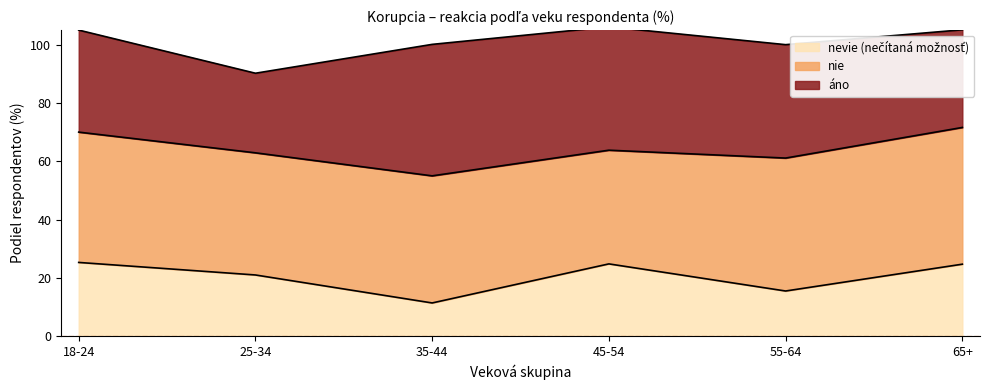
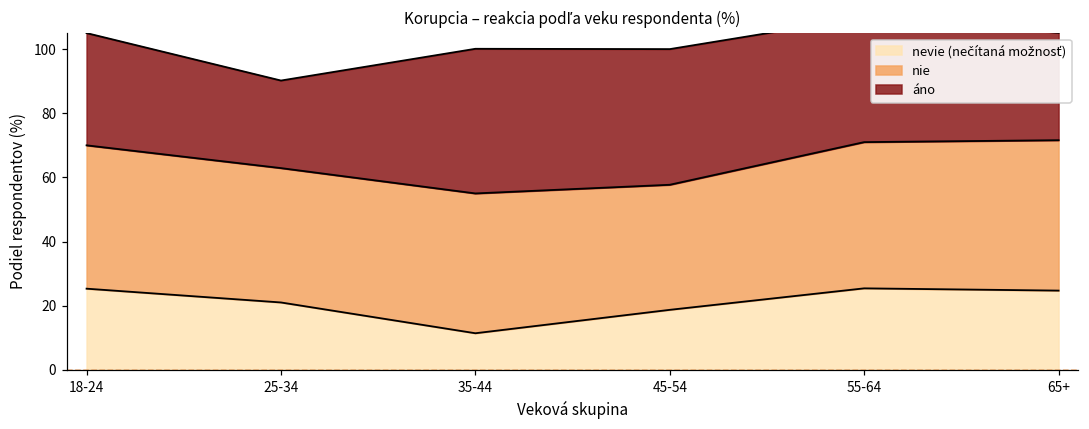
nevie (nečítaná možnosť), 45-54: 25 -> 19
nevie (nečítaná možnosť), 55-64: 16 -> 25
